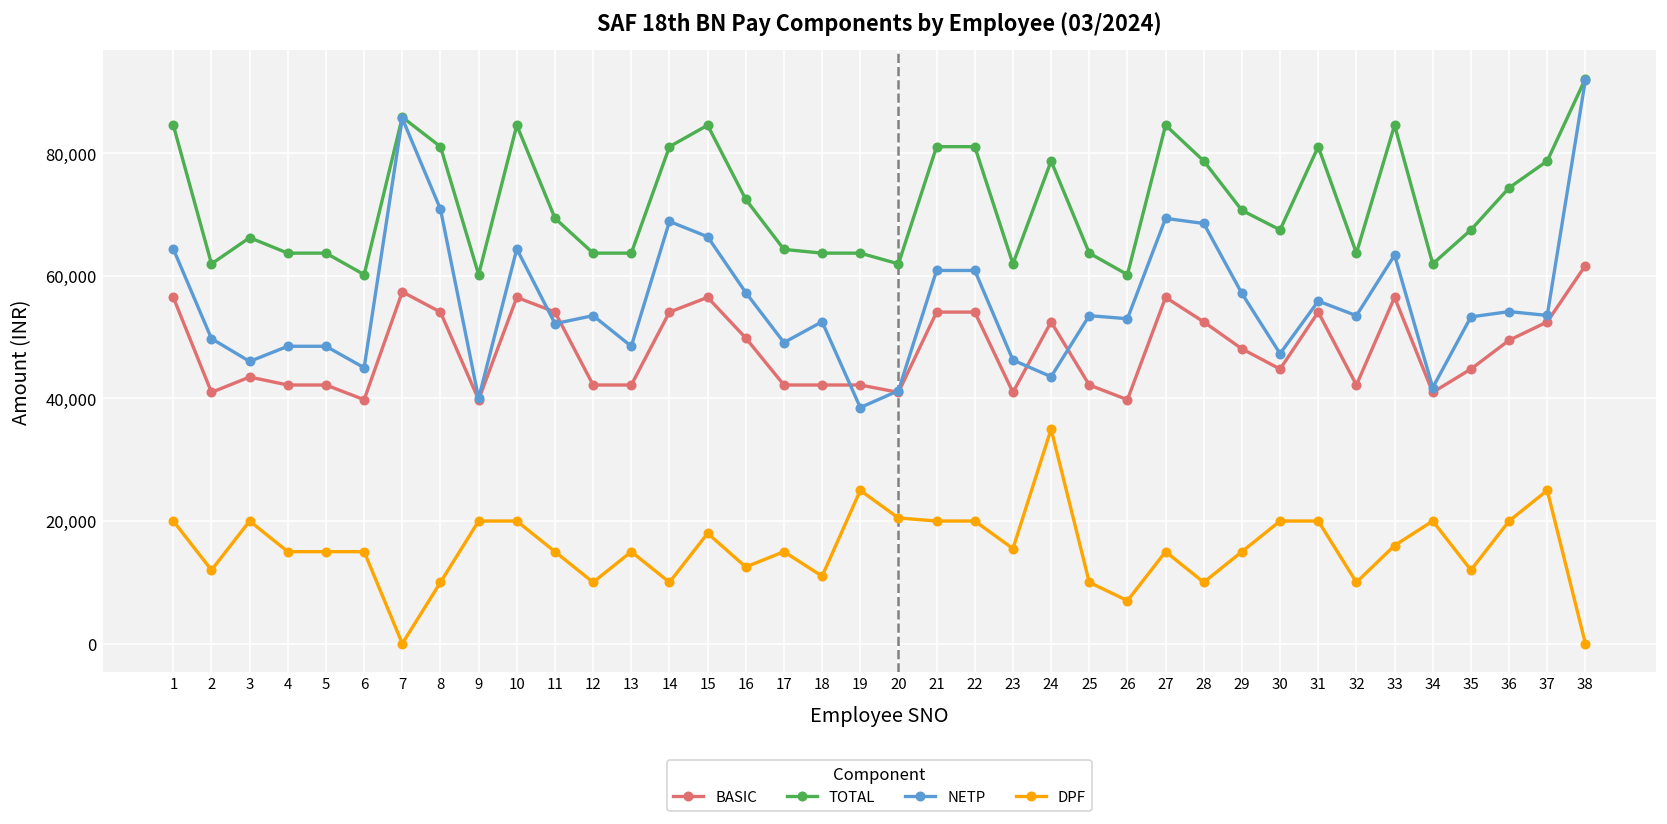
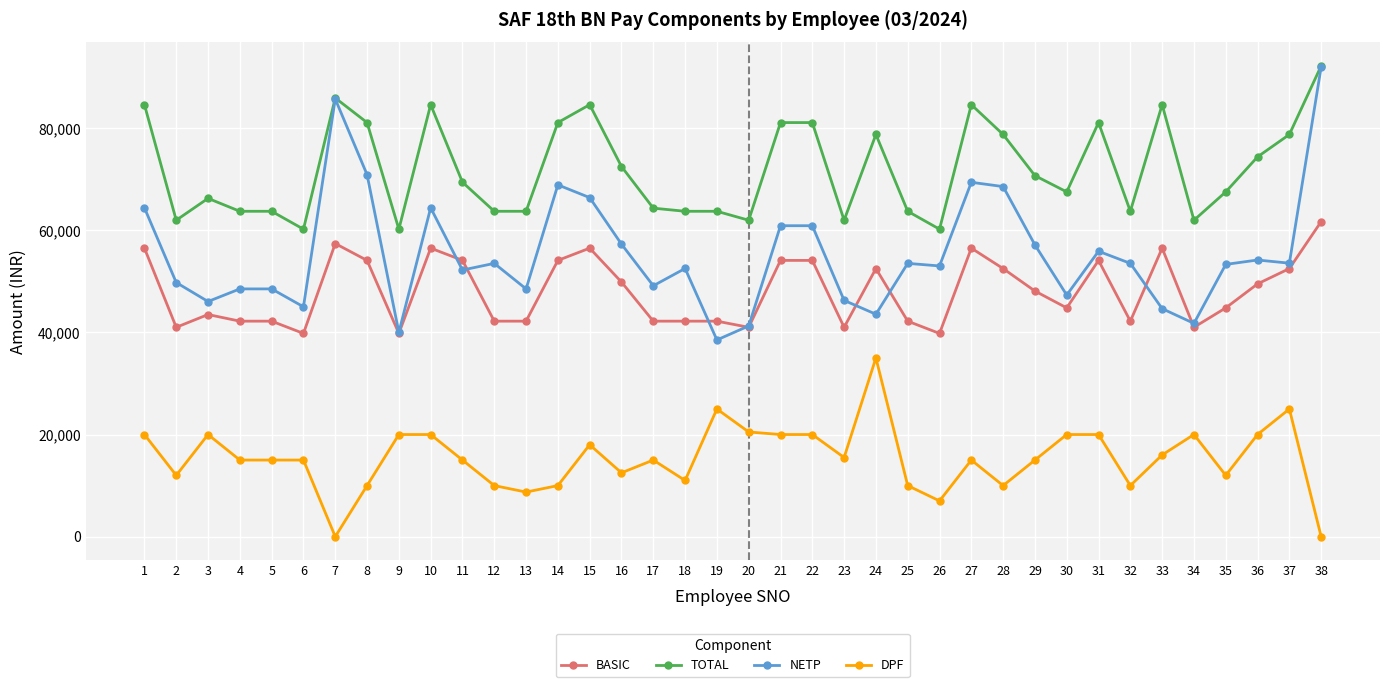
DPF, 13: 15,000 -> 9,000
NETP, 33: 63,000 -> 45,000
